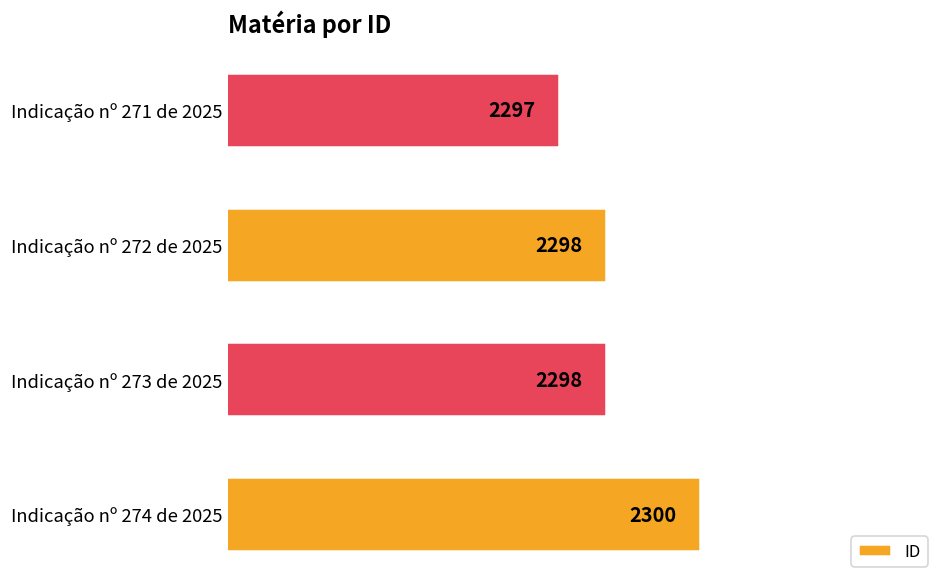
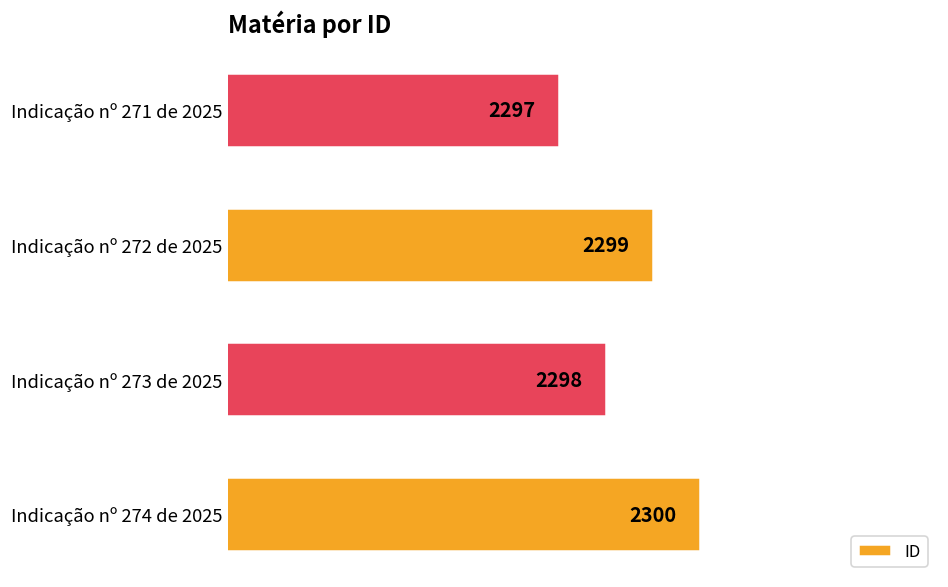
Indicação nº 272 de 2025: 2298 -> 2299
